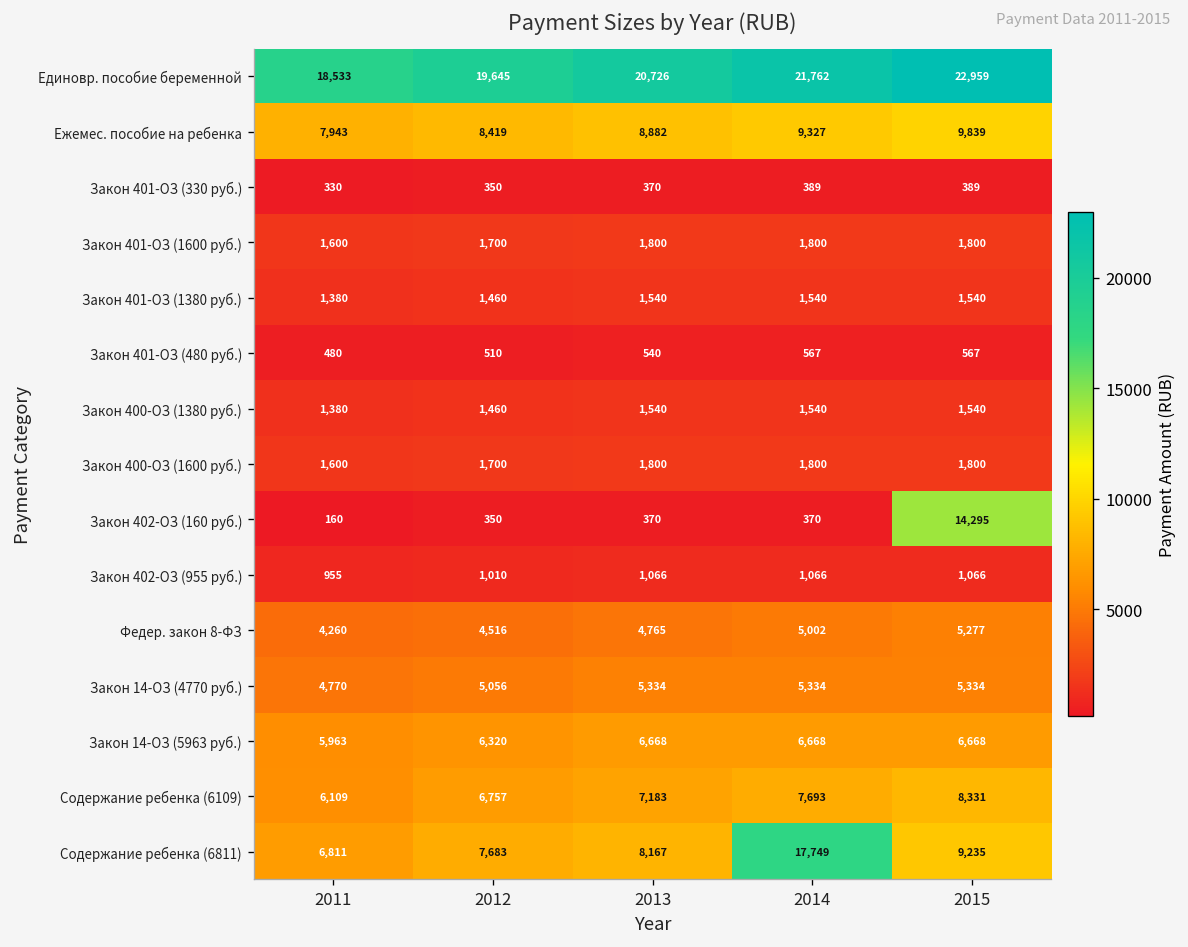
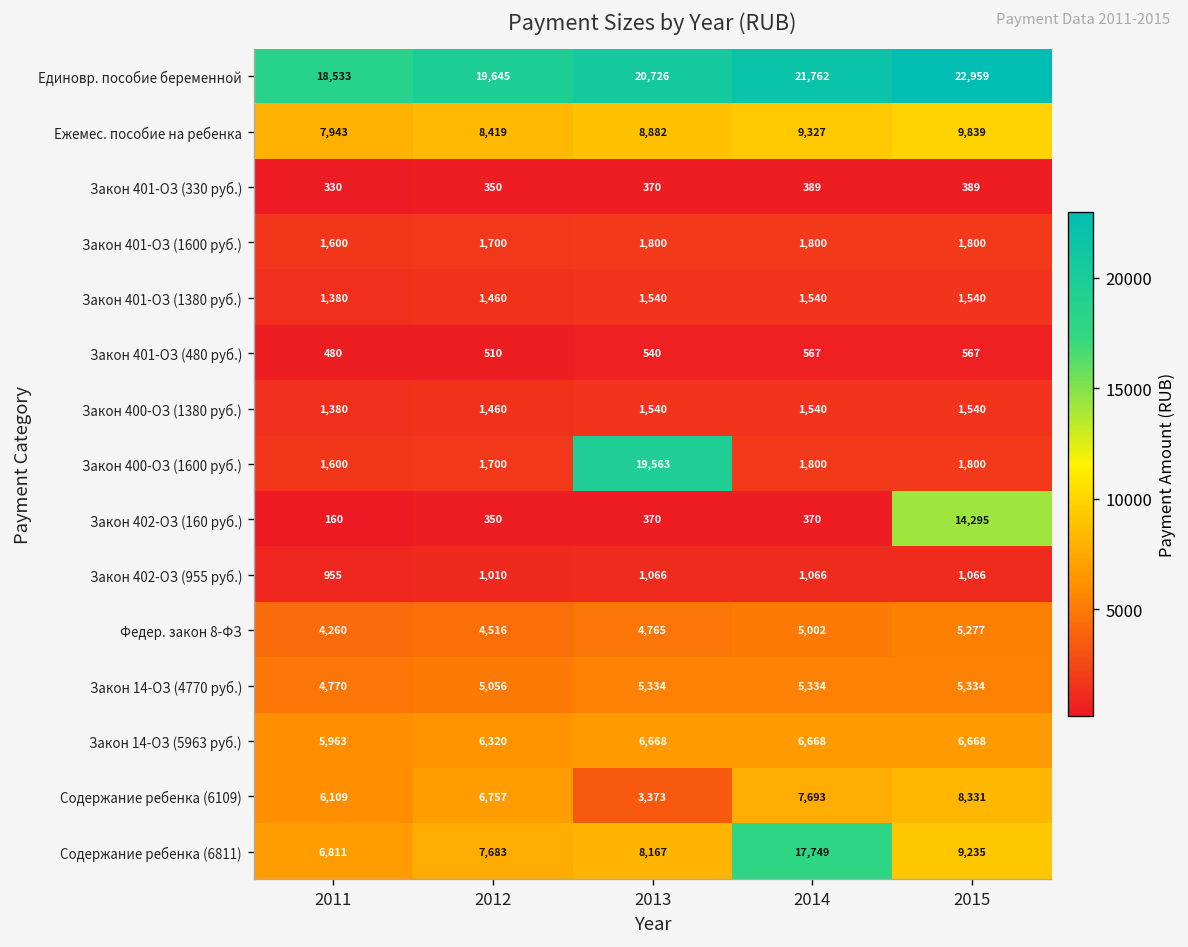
Закон 400-ОЗ (1600 руб.), 2013: 1,800 -> 19,563
Содержание ребенка (6109), 2013: 7,183 -> 3,373
